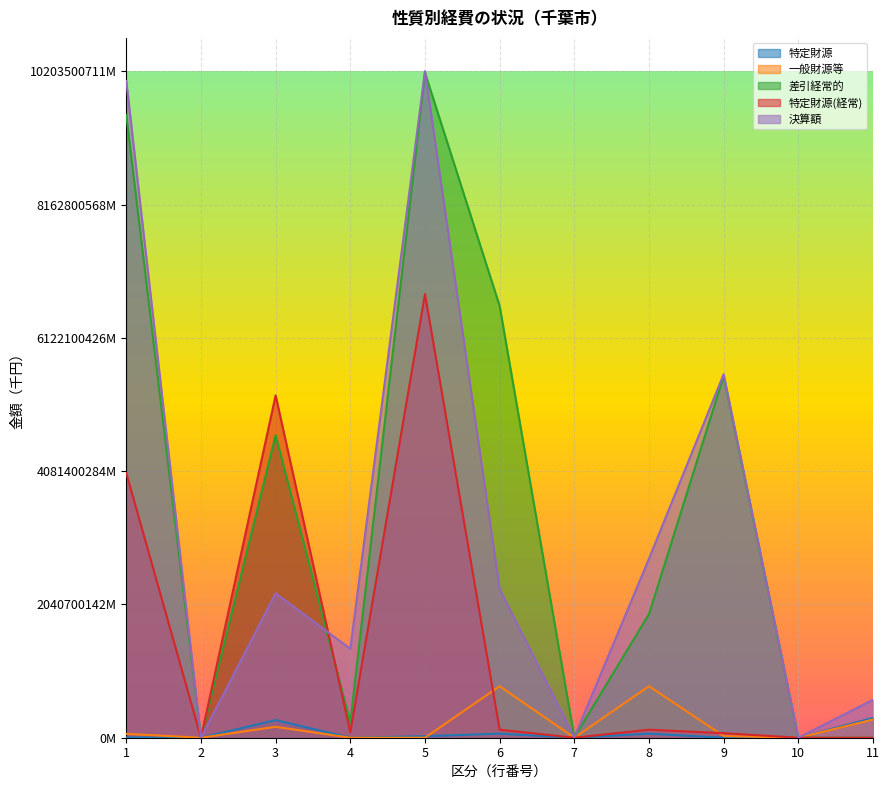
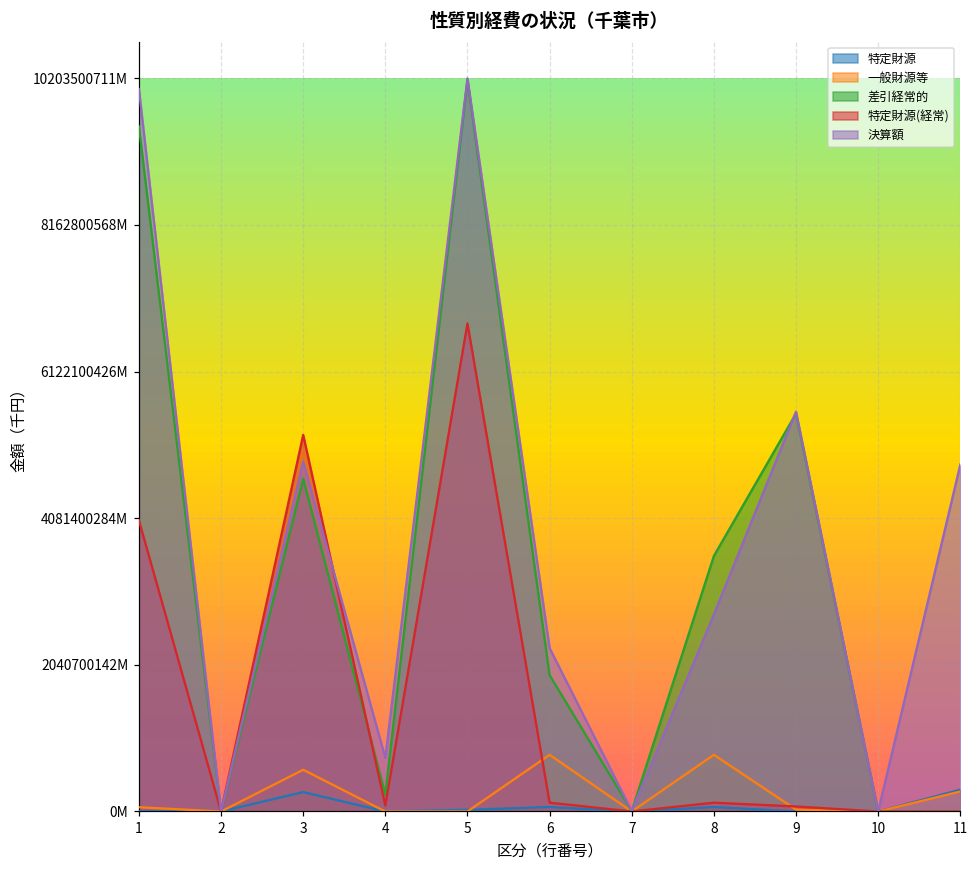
一般財源等, 3: 200000000000000 -> 600000000000000
決算額, 3: 2200000000000000 -> 4900000000000000
決算額, 4: 1400000000000000 -> 700000000000000
差引経常的, 6: 6600000000000000 -> 1900000000000000
差引経常的, 8: 1900000000000000 -> 3600000000000000
決算額, 11: 600000000000000 -> 4800000000000000
